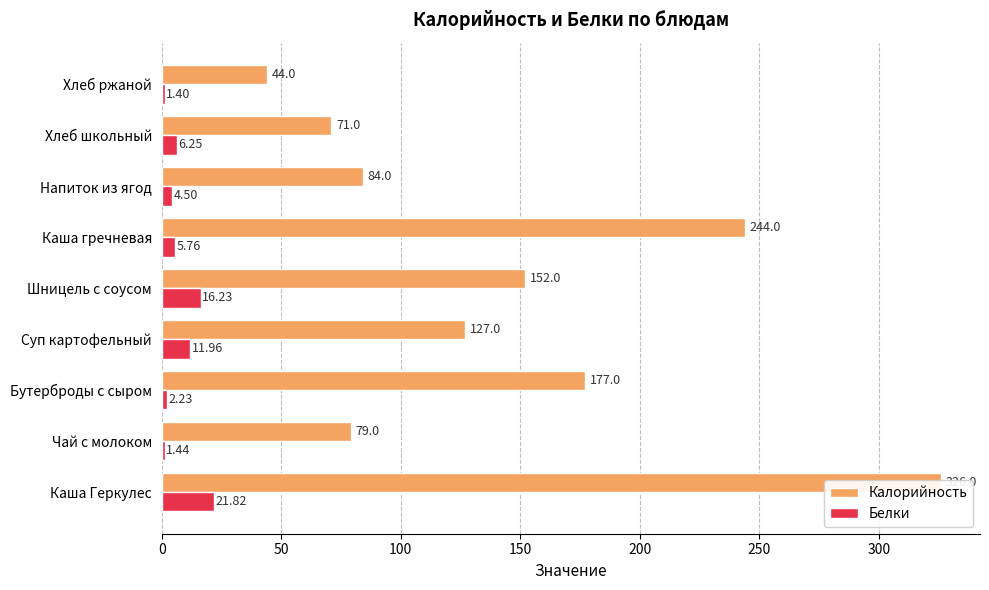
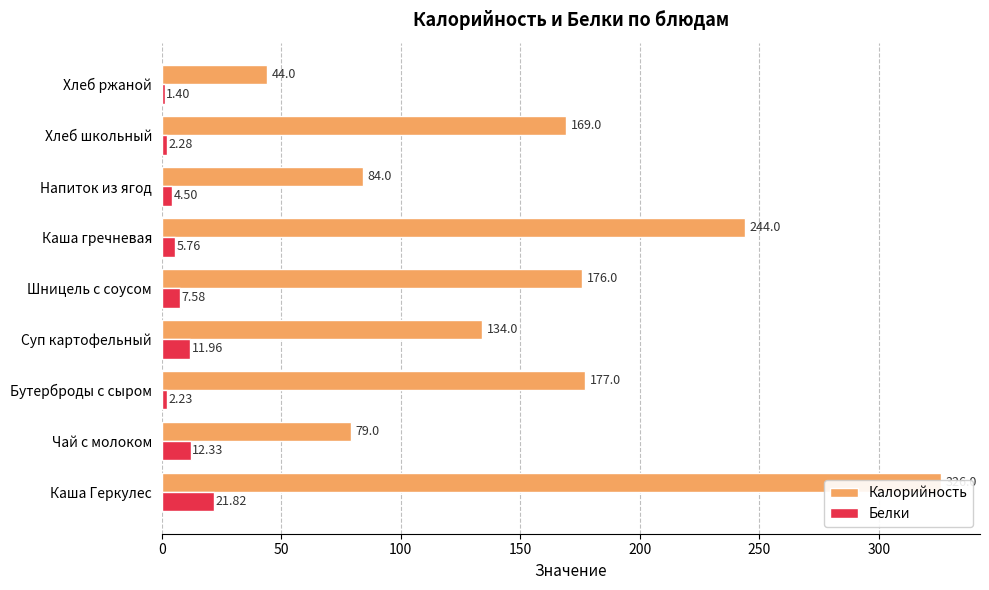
Калорийность, Хлеб школьный: 71.0 -> 169.0
Белки, Хлеб школьный: 6.25 -> 2.28
Калорийность, Шницель с соусом: 152.0 -> 176.0
Белки, Шницель с соусом: 16.23 -> 7.58
Калорийность, Суп картофельный: 127.0 -> 134.0
Белки, Чай с молоком: 1.44 -> 12.33
